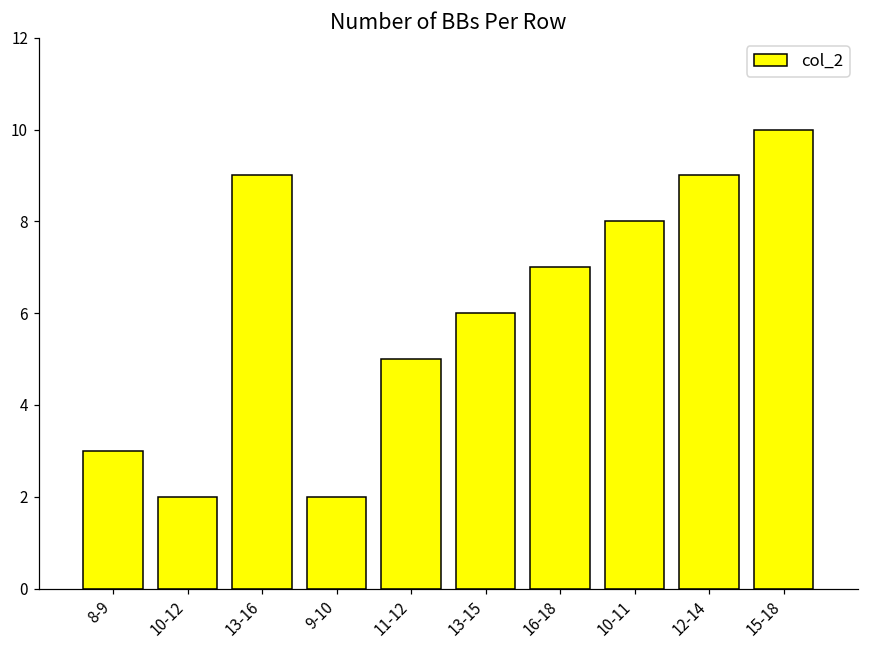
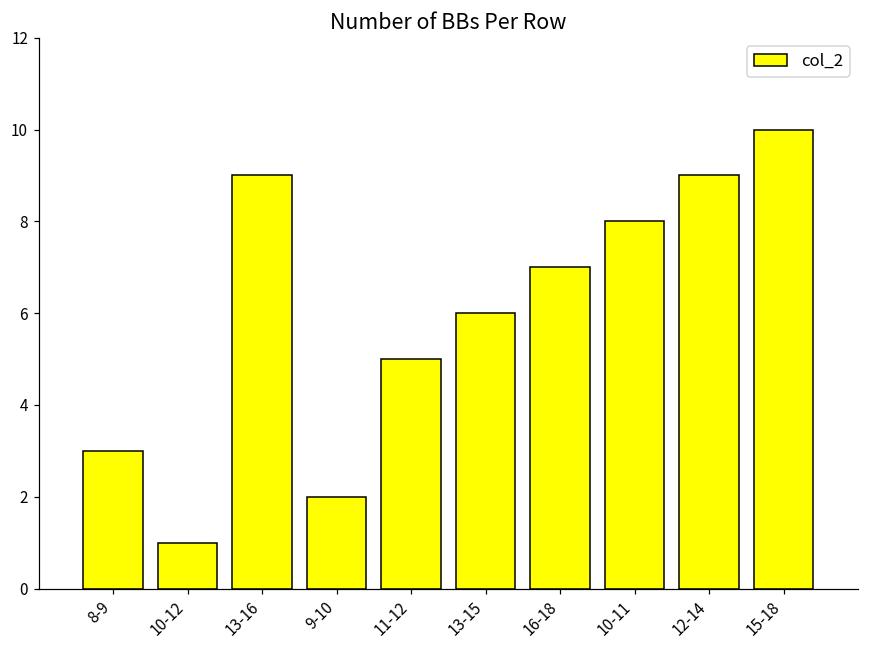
10-12: 2 -> 1
